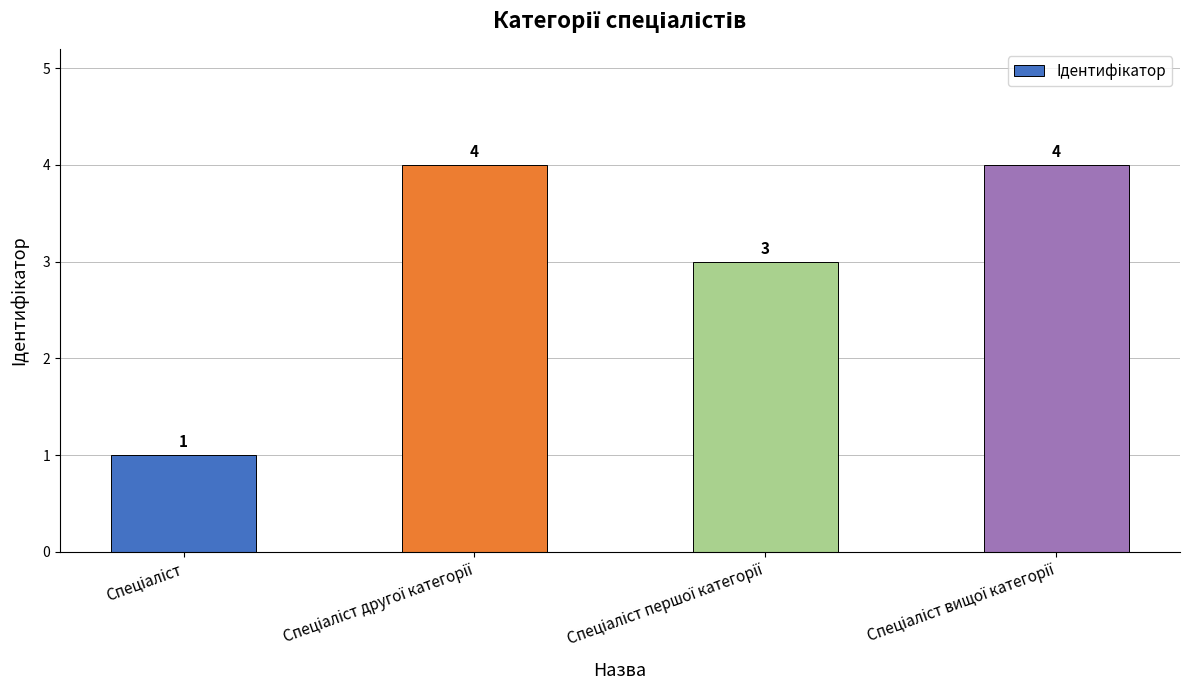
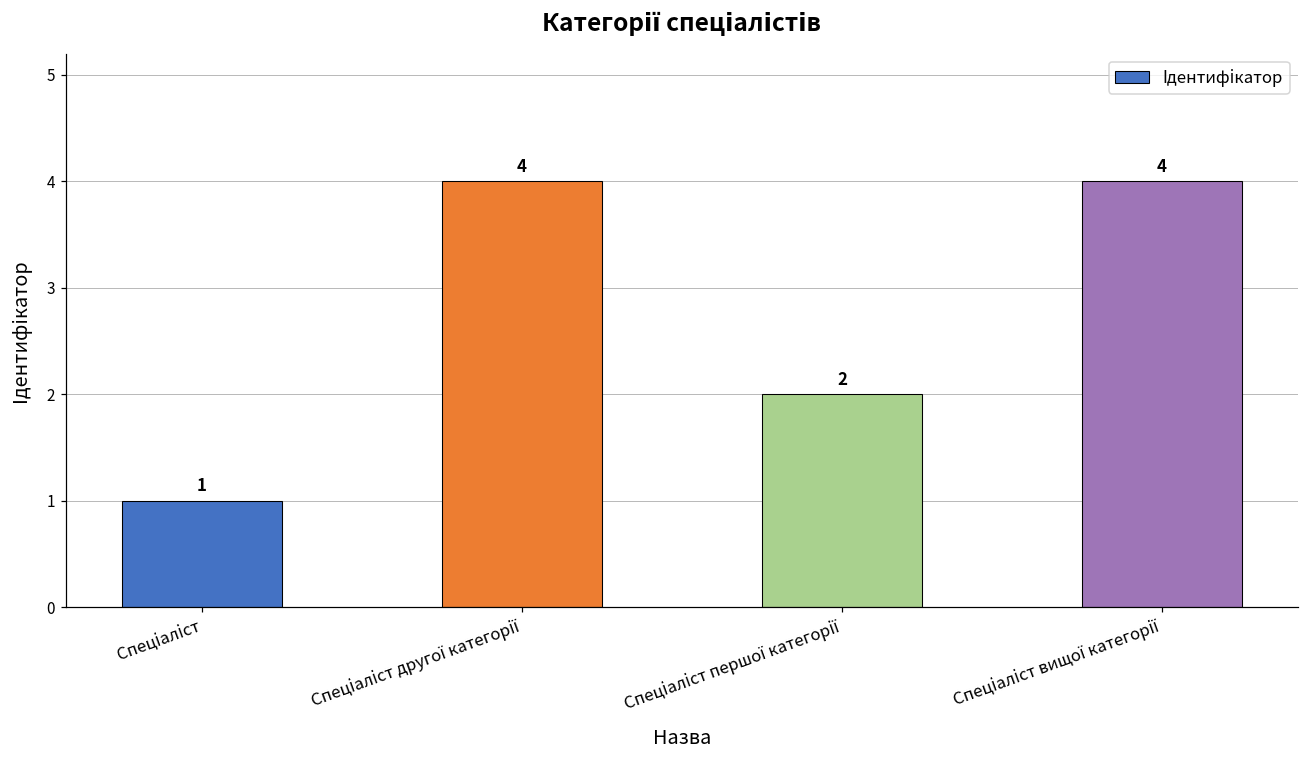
Спеціаліст першої категорії: 3 -> 2
